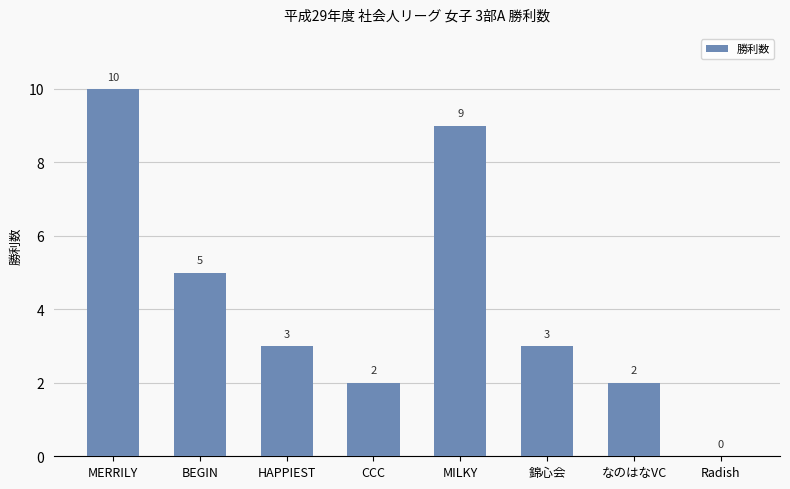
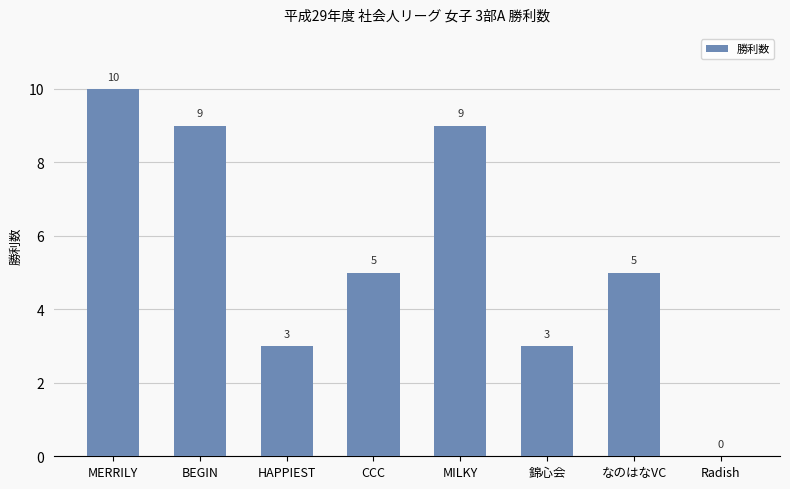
BEGIN: 5 -> 9
CCC: 2 -> 5
なのはなVC: 2 -> 5
